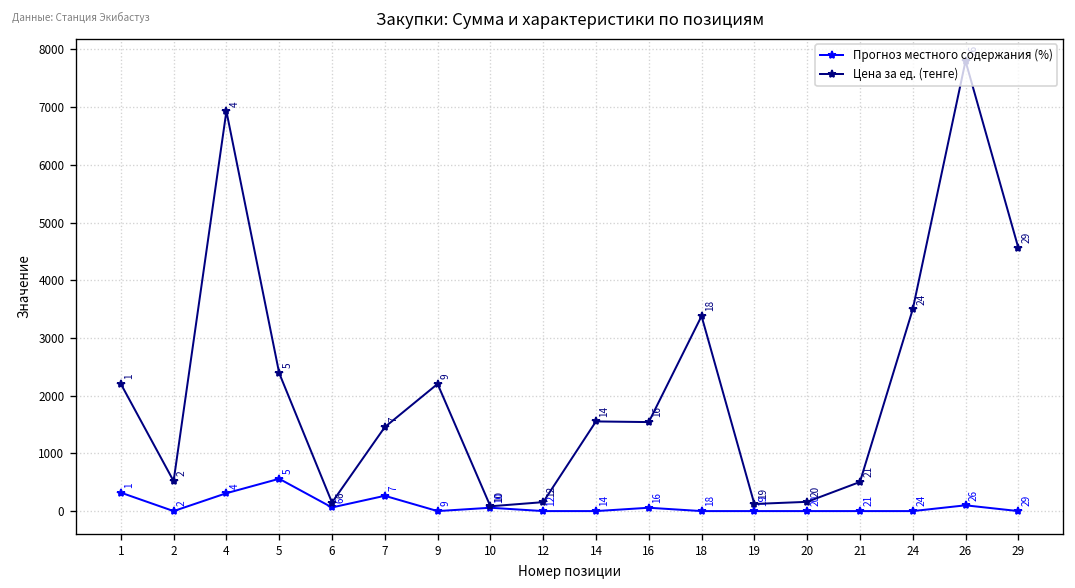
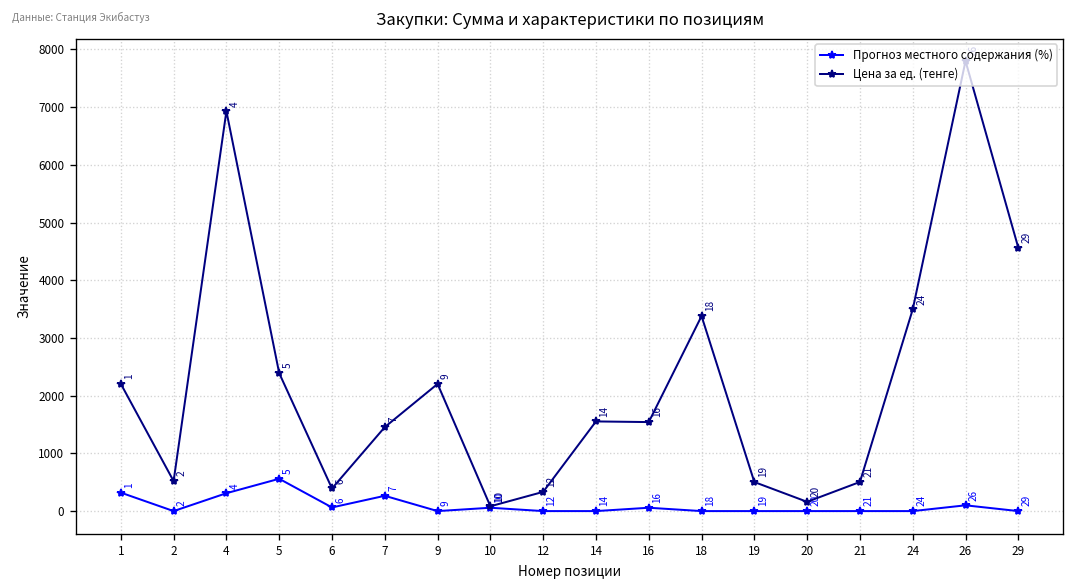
Цена за ед. (тенге), 6: 100 -> 400
Цена за ед. (тенге), 12: 200 -> 300
Цена за ед. (тенге), 19: 100 -> 500
